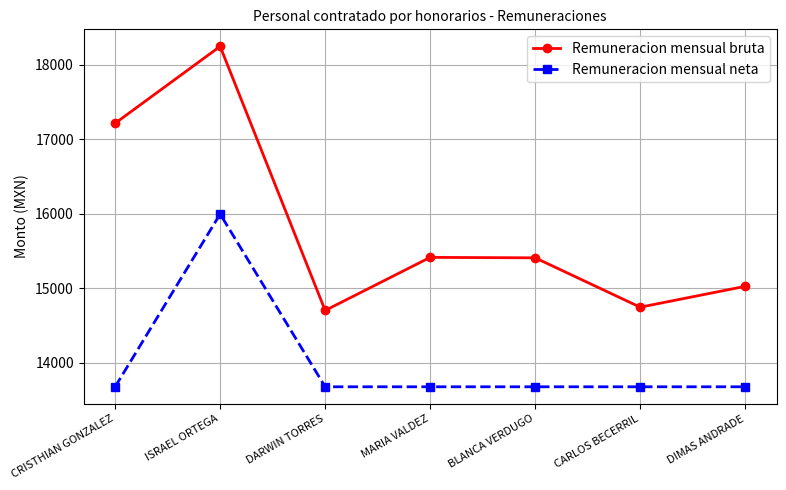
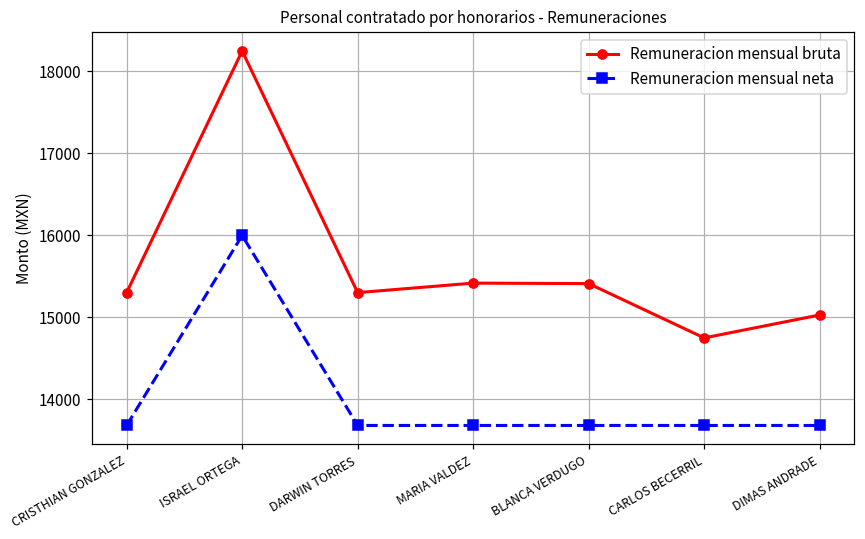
Remuneracion mensual bruta, CRISTHIAN GONZALEZ: 17200 -> 15300
Remuneracion mensual bruta, DARWIN TORRES: 14700 -> 15300
